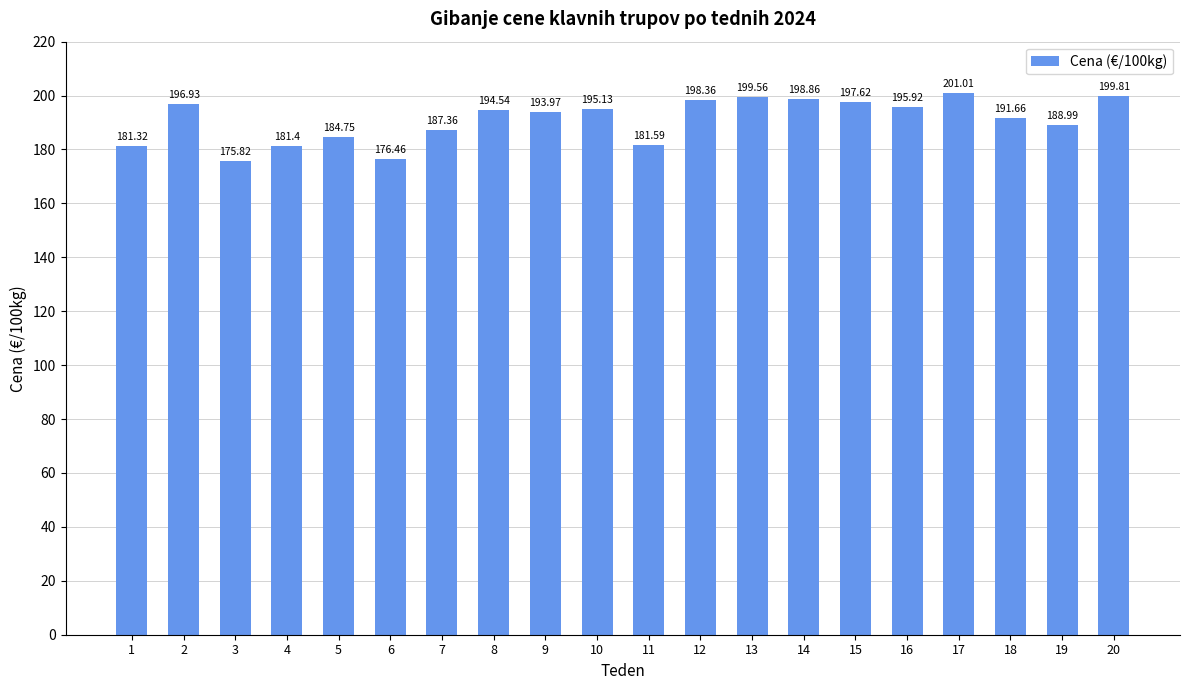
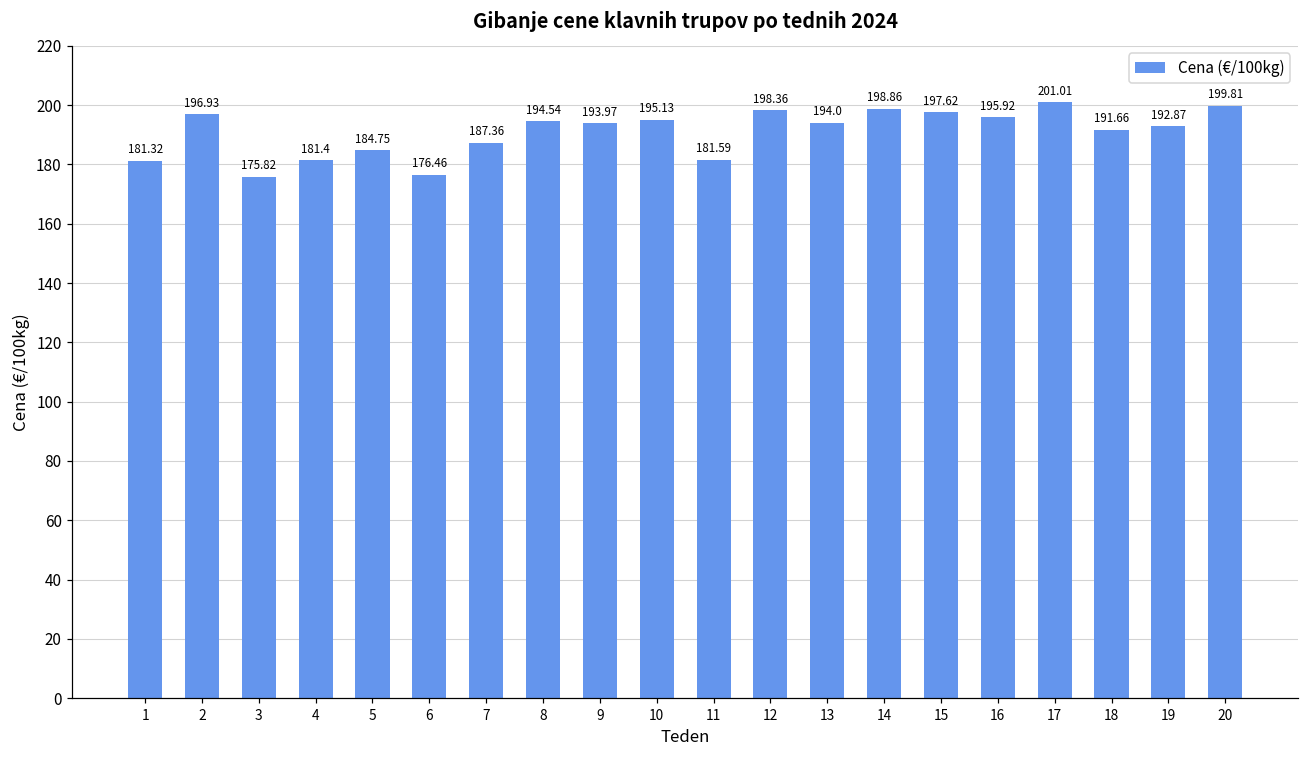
13: 199.56 -> 194.0
19: 188.99 -> 192.87
